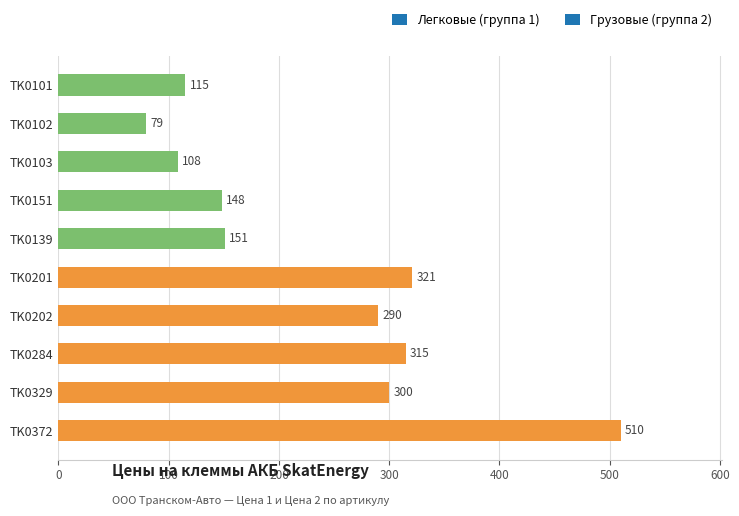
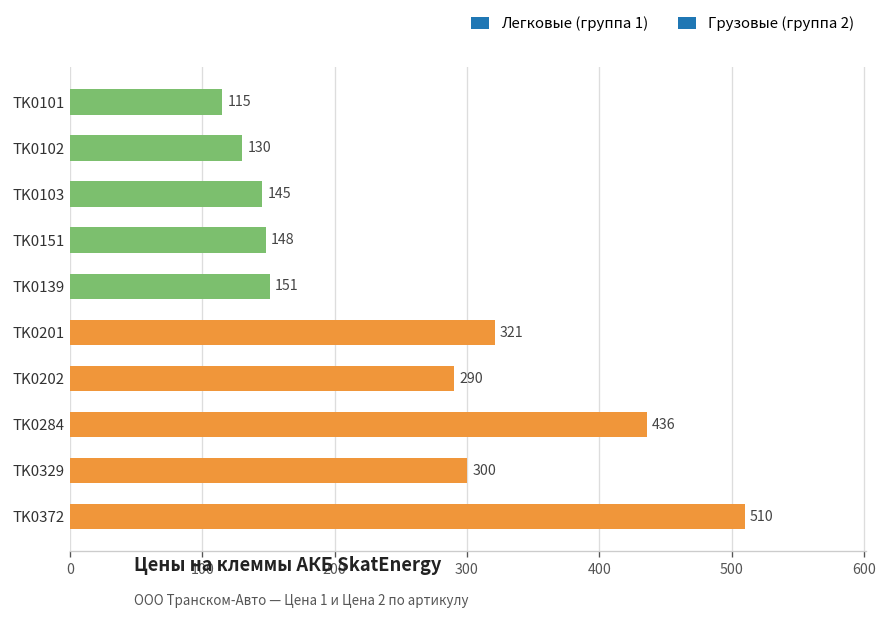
TK0102: 79 -> 130
TK0103: 108 -> 145
TK0284: 315 -> 436
